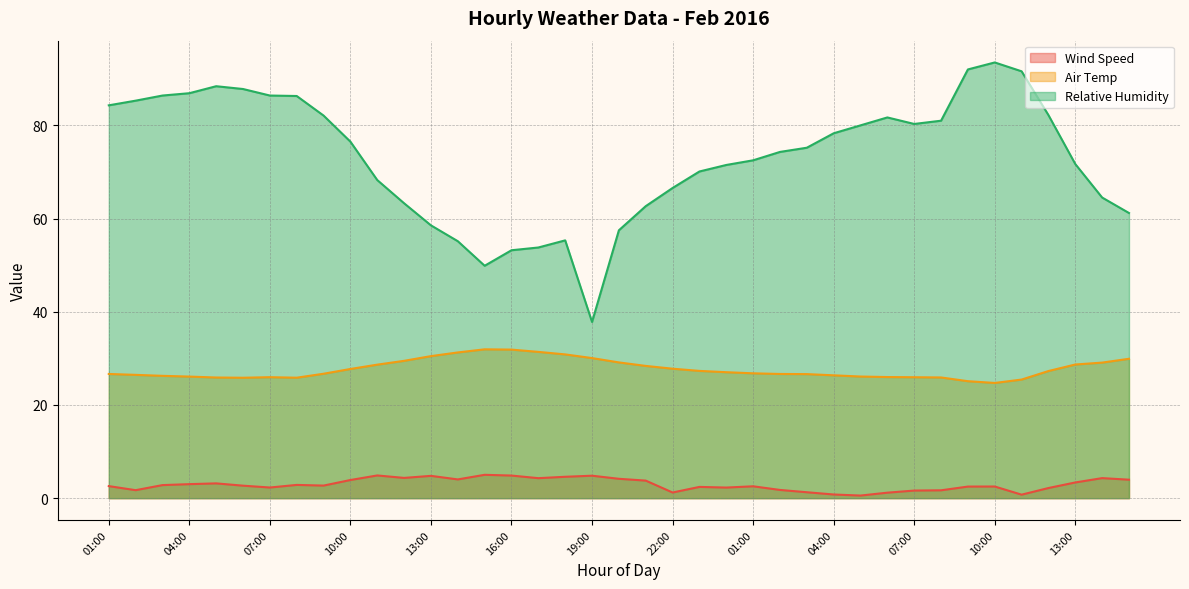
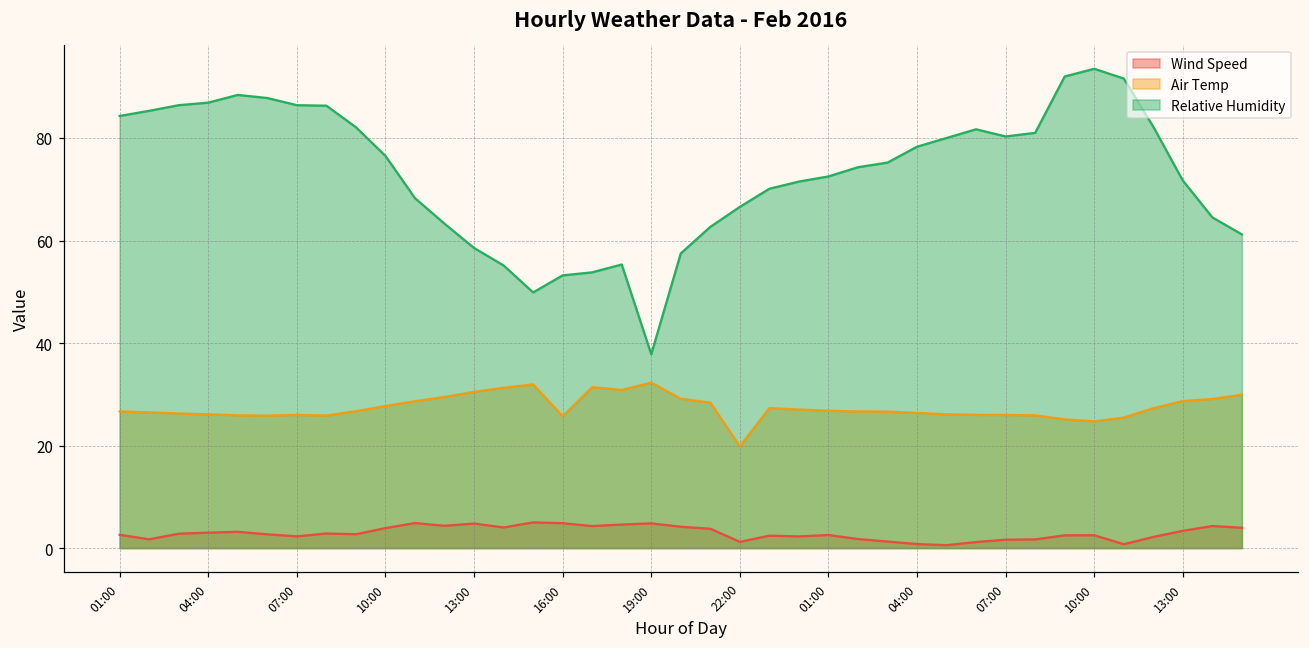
Air Temp, 16:00: 32 -> 26
Air Temp, 19:00: 30 -> 32
Air Temp, 22:00: 28 -> 20
